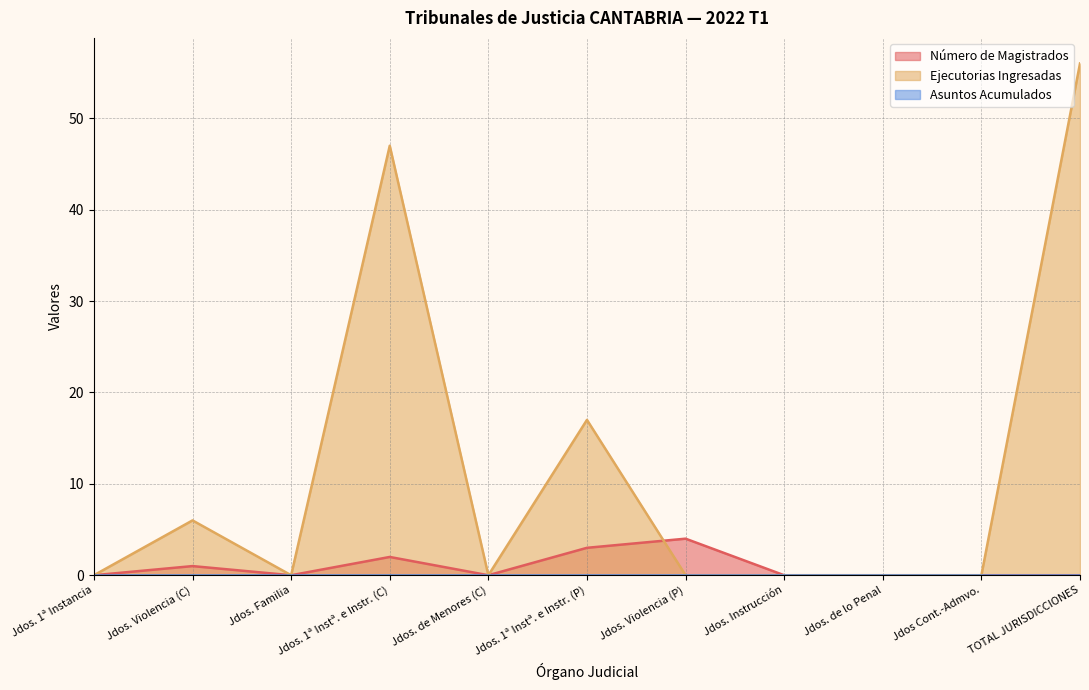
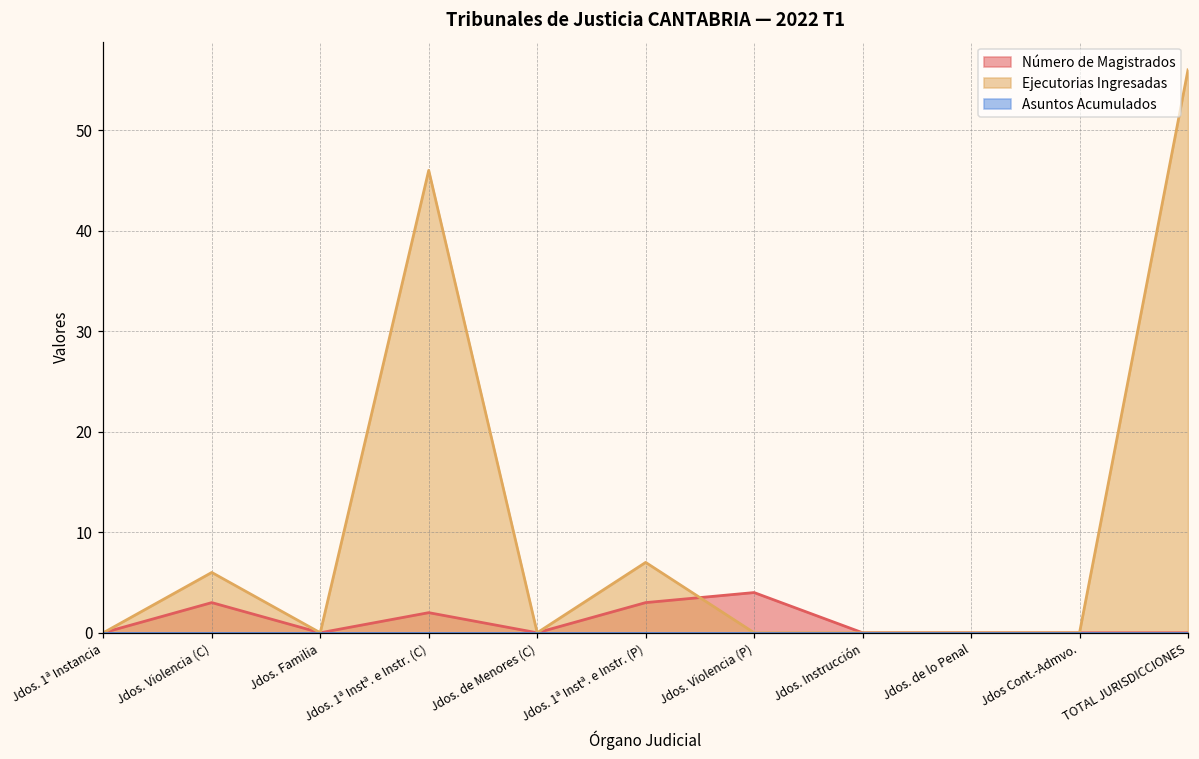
Número de Magistrados, Jdos. Violencia (C): 1 -> 3
Ejecutorias Ingresadas, Jdos. 1ª Instª. e Instr. (C): 47 -> 46
Ejecutorias Ingresadas, Jdos. 1ª Instª. e Instr. (P): 17 -> 7
